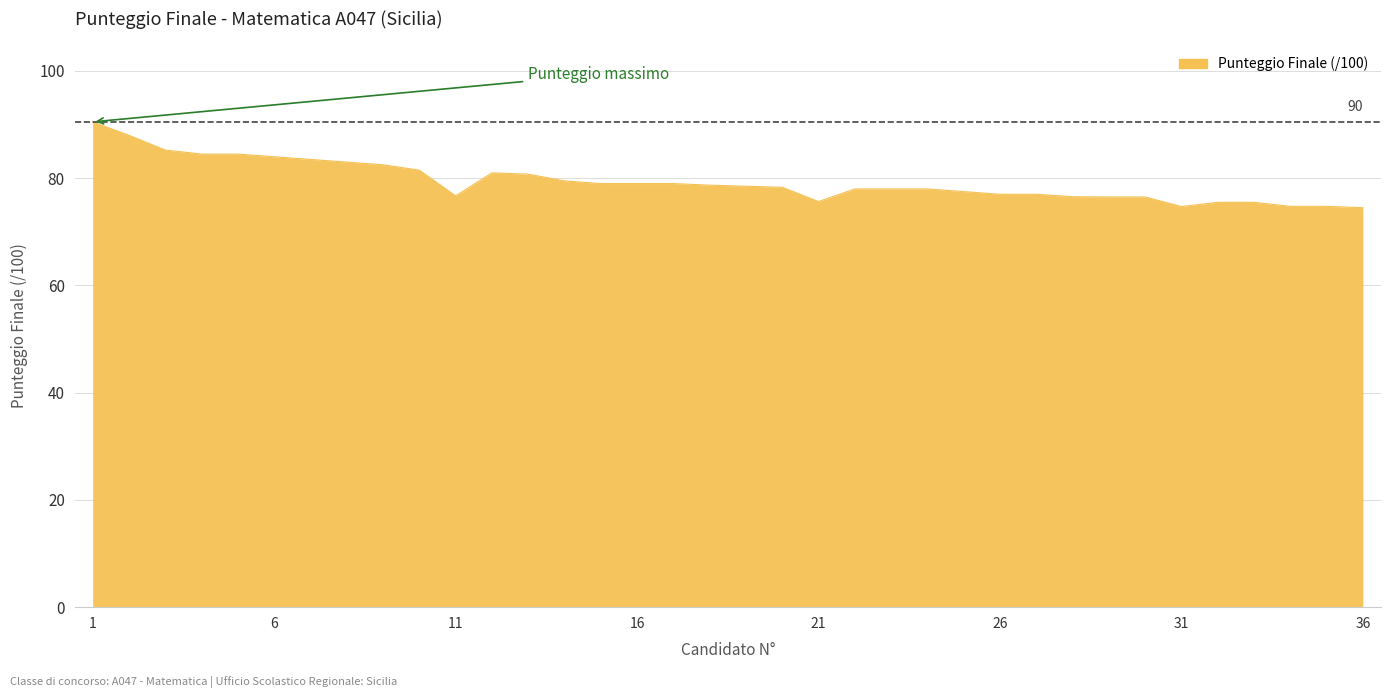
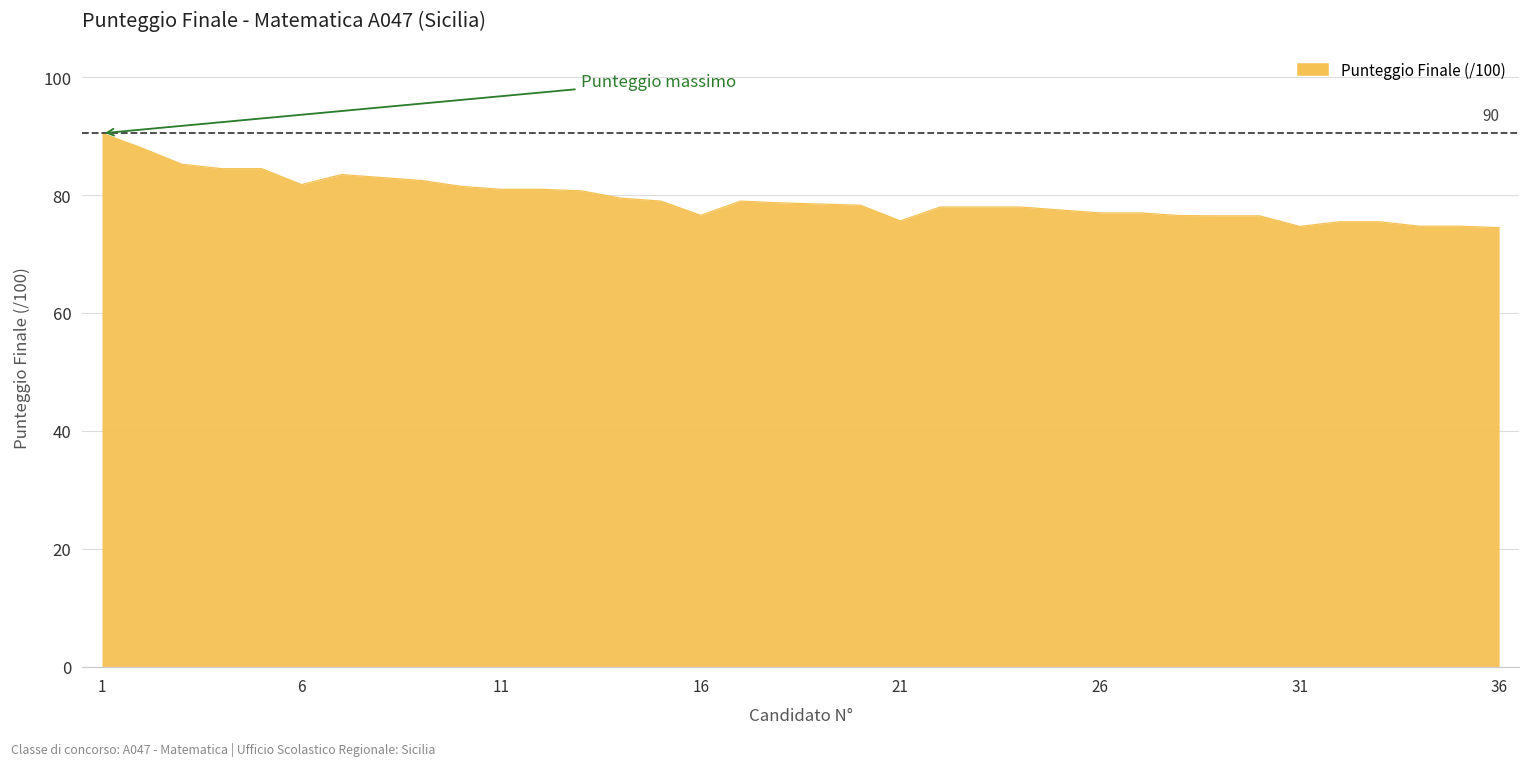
6: 84 -> 82
11: 77 -> 81
16: 79 -> 77
